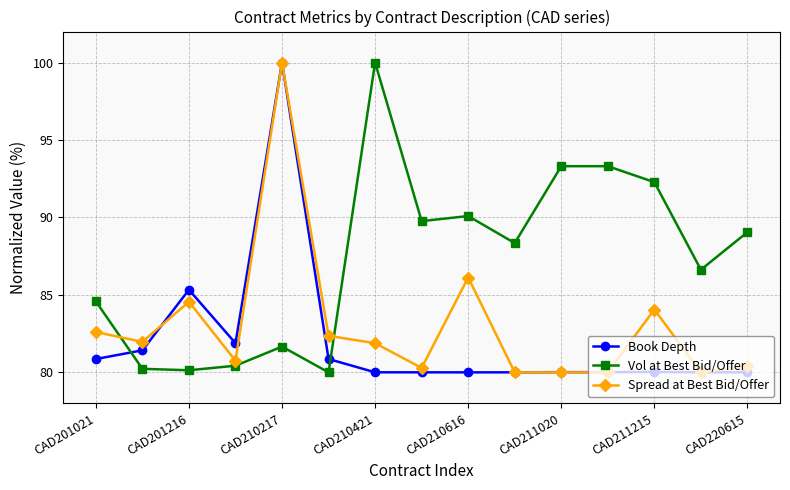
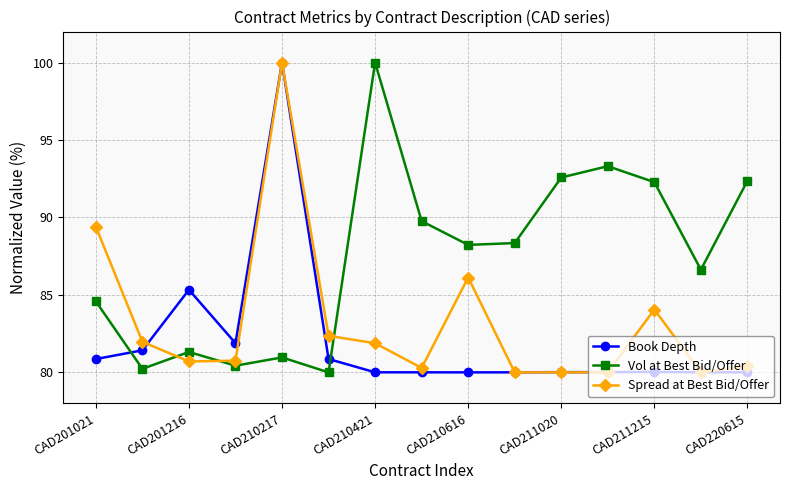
Spread at Best Bid/Offer, CAD201021: 82.6 -> 89.4
Vol at Best Bid/Offer, CAD201216: 80.1 -> 81.3
Spread at Best Bid/Offer, CAD201216: 84.6 -> 80.7
Vol at Best Bid/Offer, CAD210217: 81.7 -> 81.0
Vol at Best Bid/Offer, CAD210616: 90.1 -> 88.2
Vol at Best Bid/Offer, CAD211020: 93.3 -> 92.6
Vol at Best Bid/Offer, CAD220615: 89.1 -> 92.4
